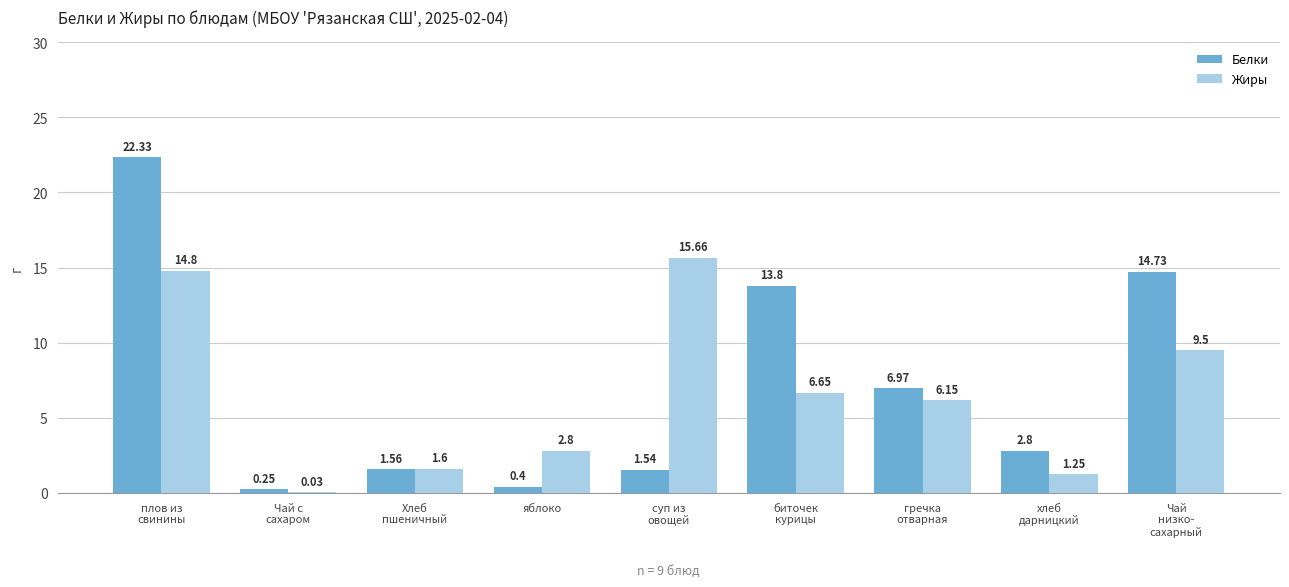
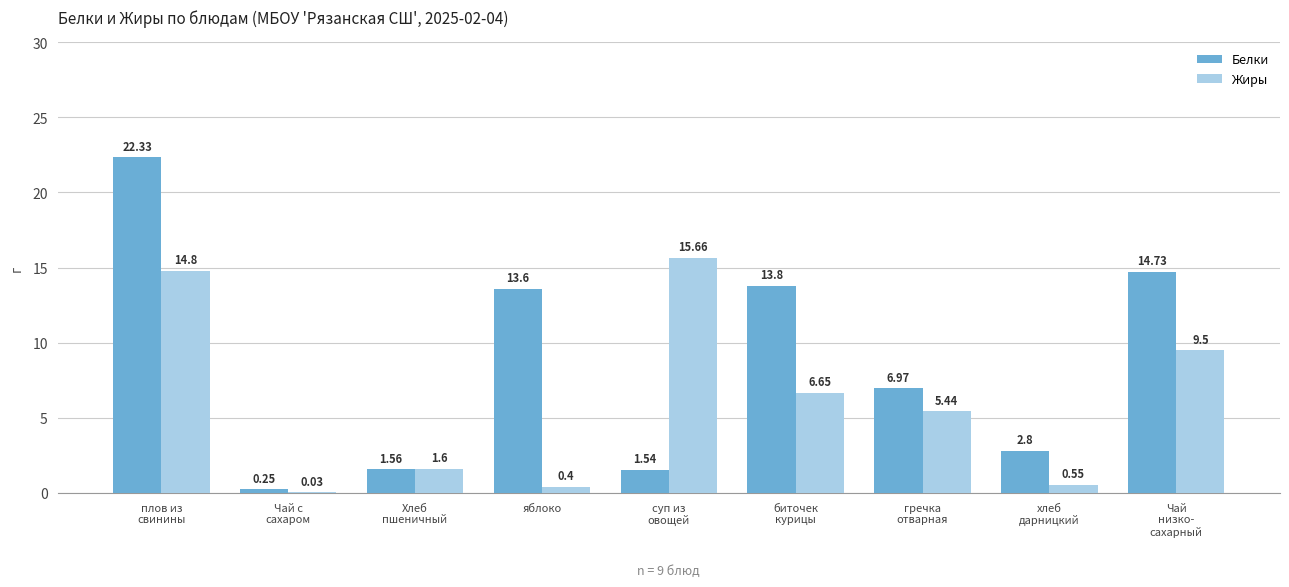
Белки, яблоко: 0.4 -> 13.6
Жиры, яблоко: 2.8 -> 0.4
Жиры, гречка отварная: 6.15 -> 5.44
Жиры, хлеб дарницкий: 1.25 -> 0.55
